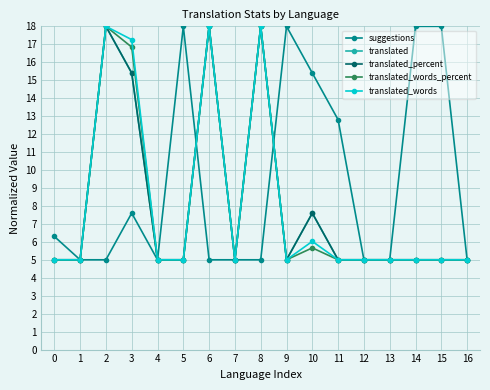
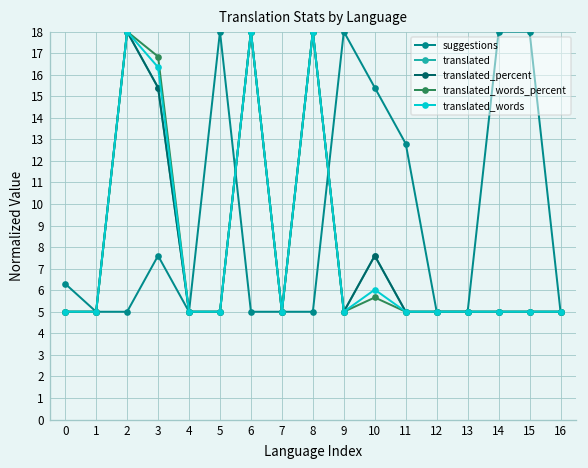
translated_words, 3: 17.3 -> 16.3
